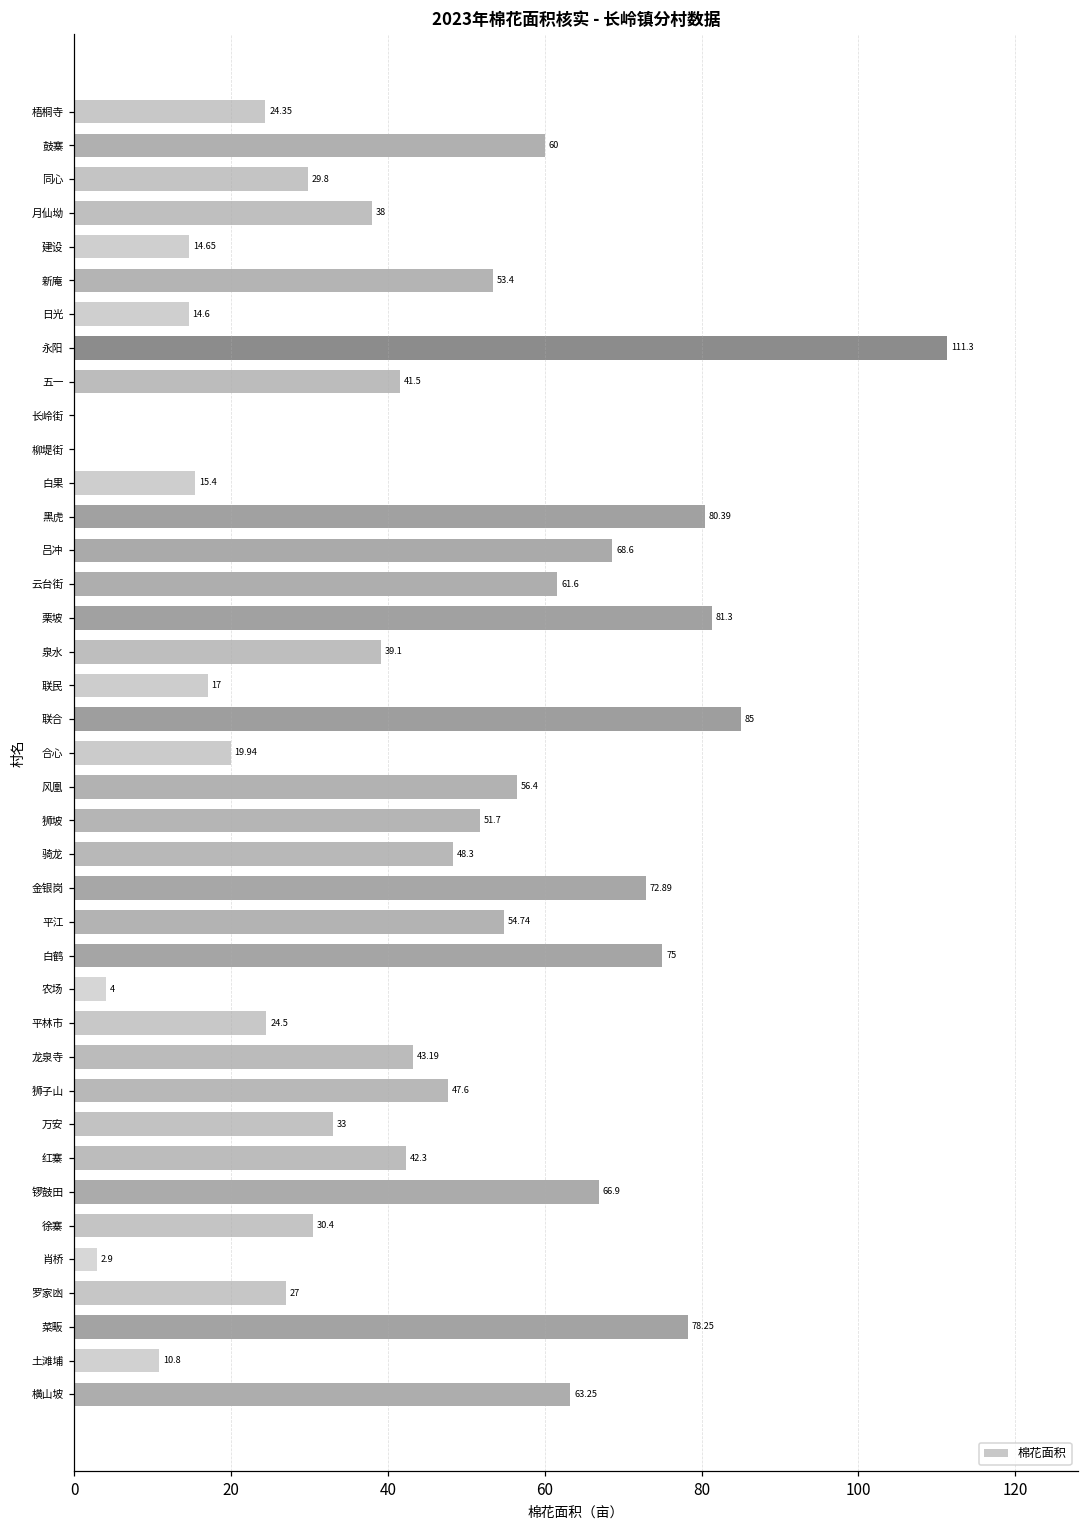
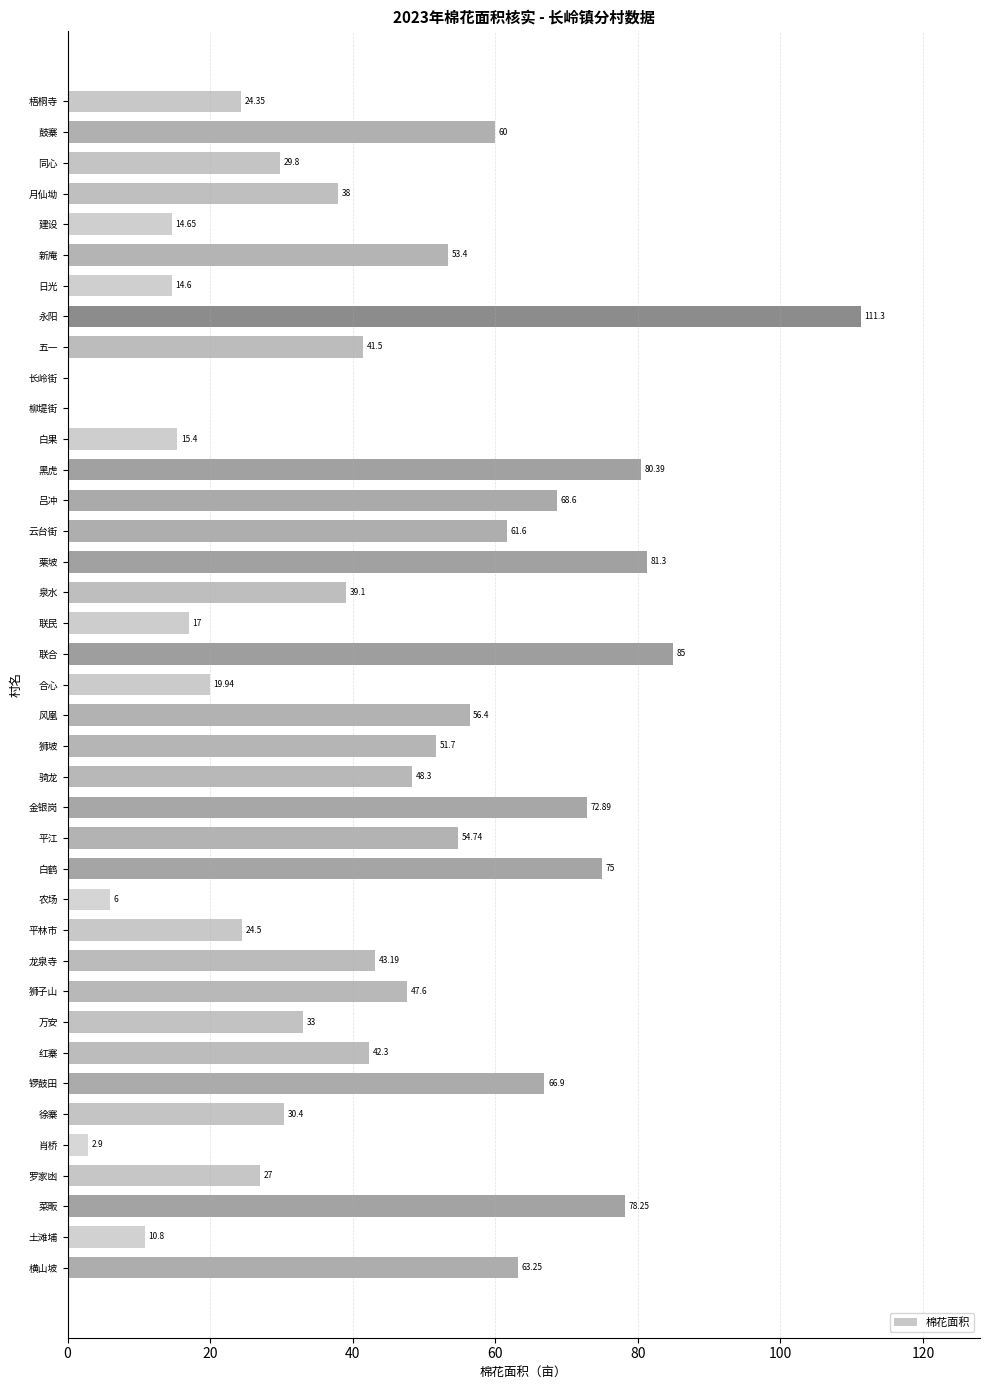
农场: 4 -> 6
